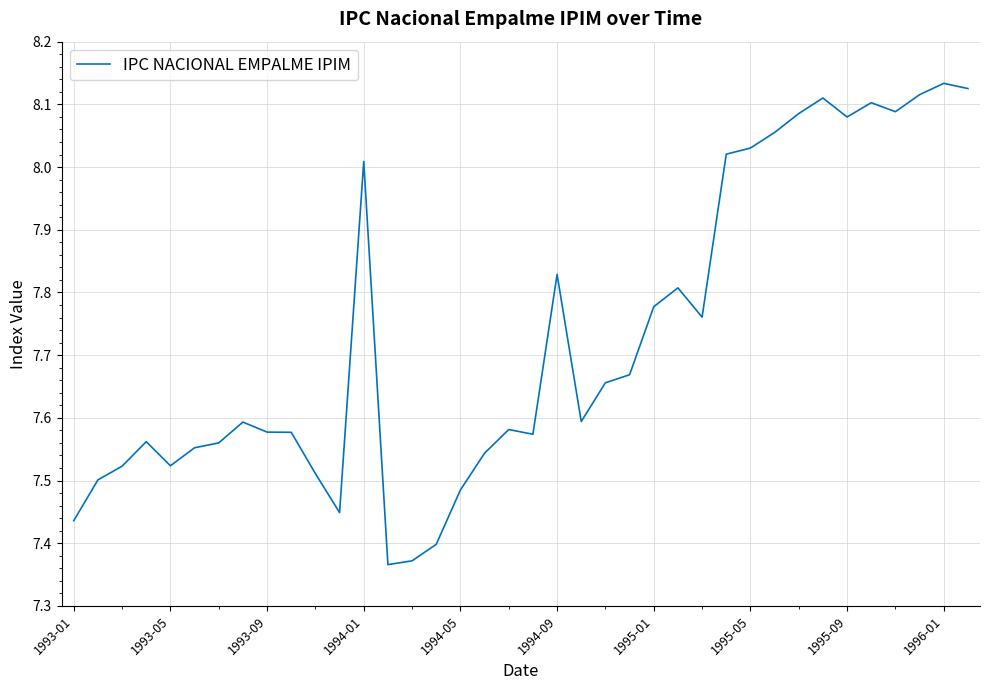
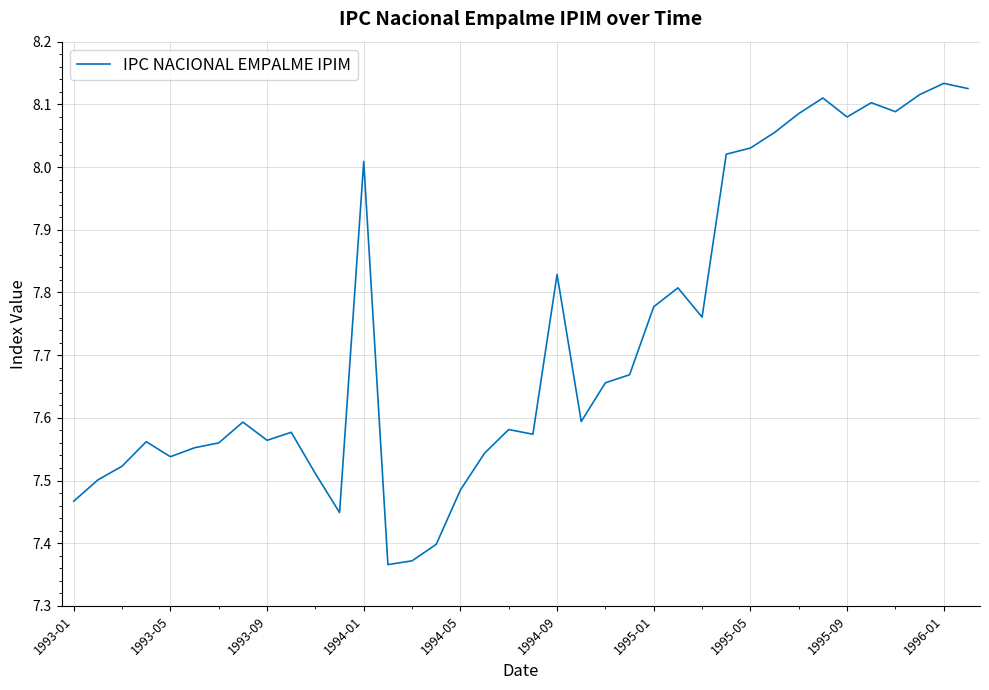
1993-01: 7.44 -> 7.47
1993-05: 7.52 -> 7.54
1993-09: 7.58 -> 7.56
